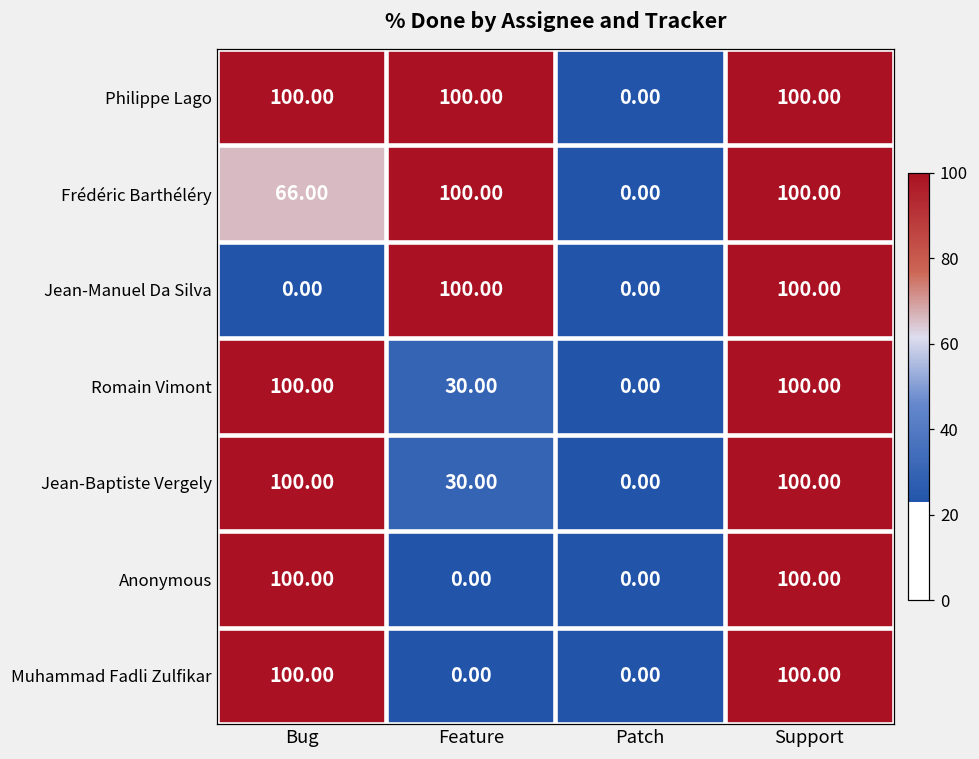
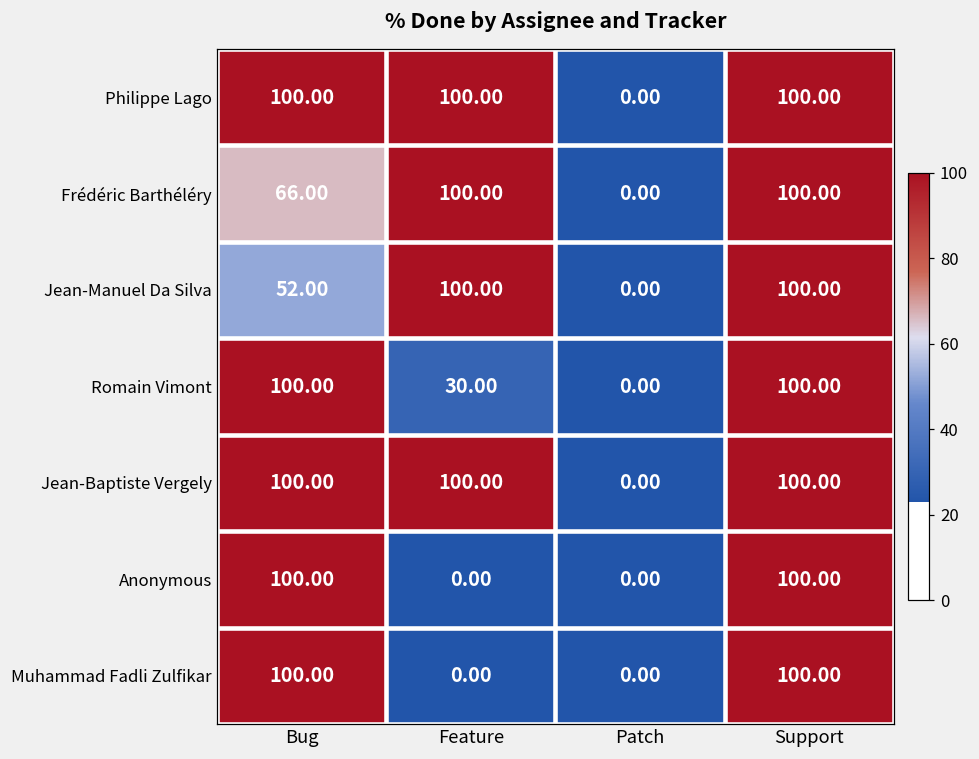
Jean-Manuel Da Silva, Bug: 0.00 -> 52.00
Jean-Baptiste Vergely, Feature: 30.00 -> 100.00
